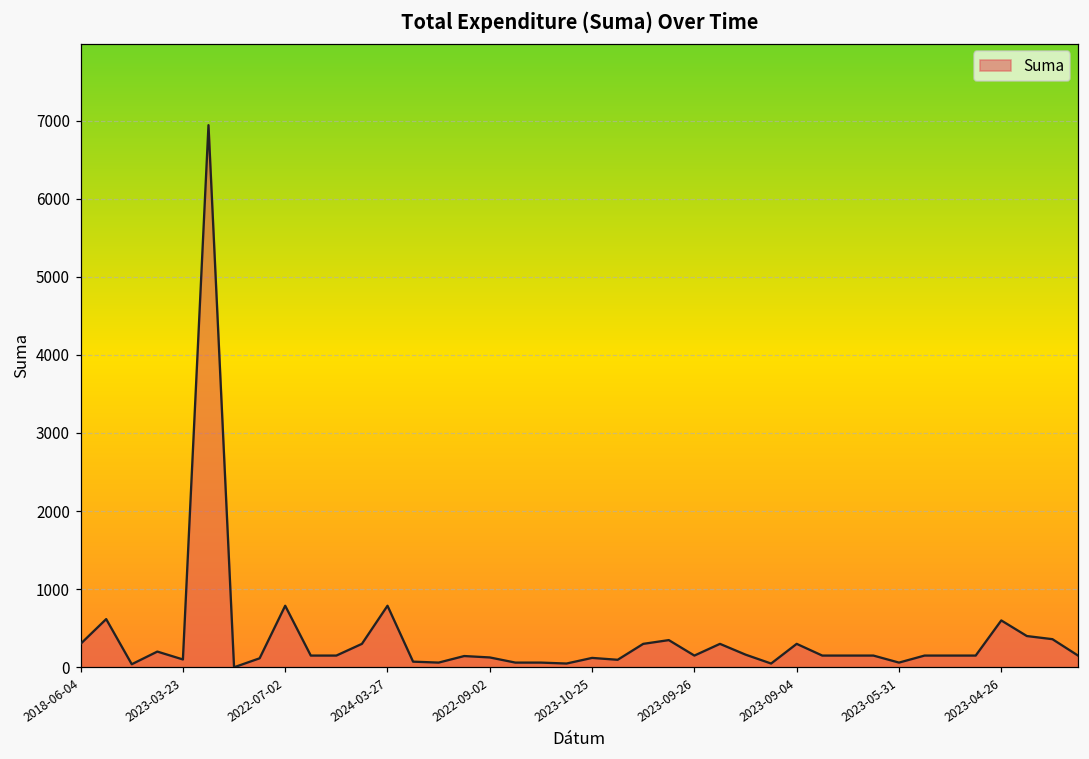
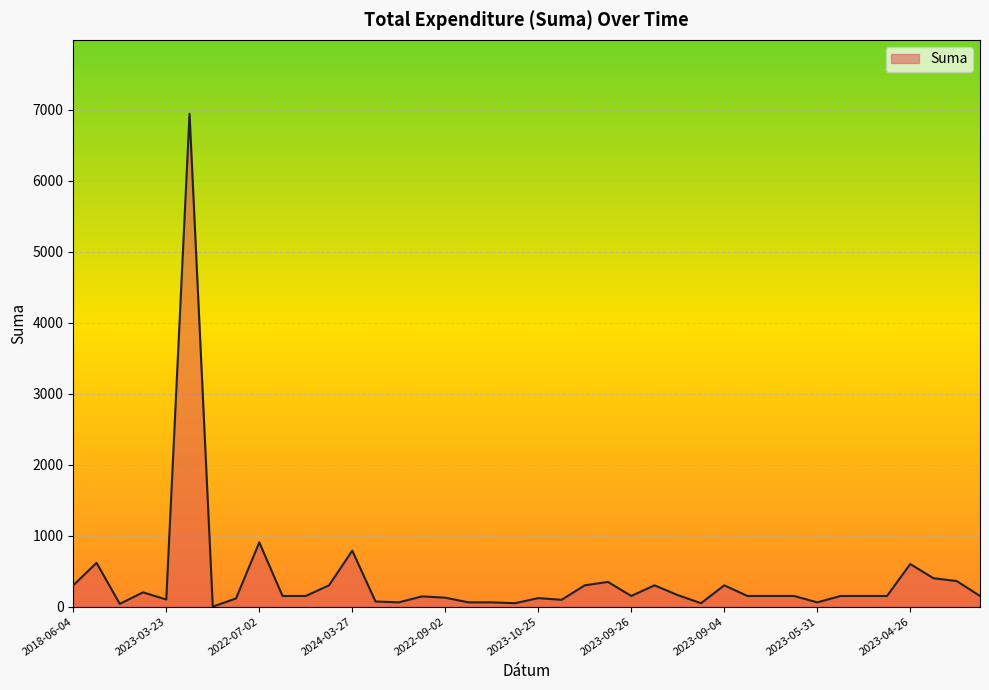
2022-07-02: 800 -> 900
